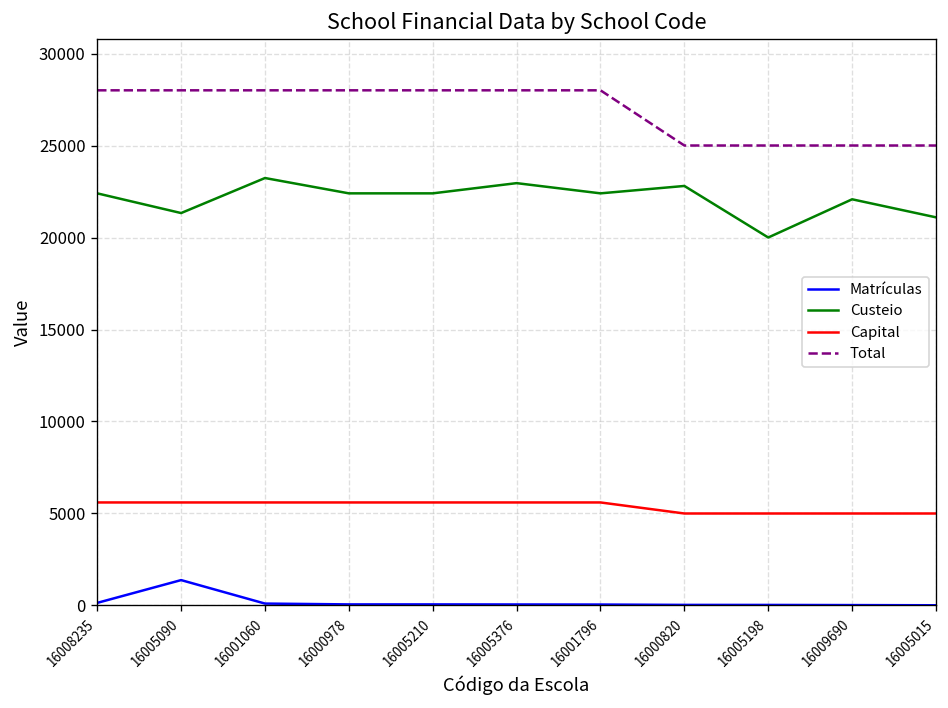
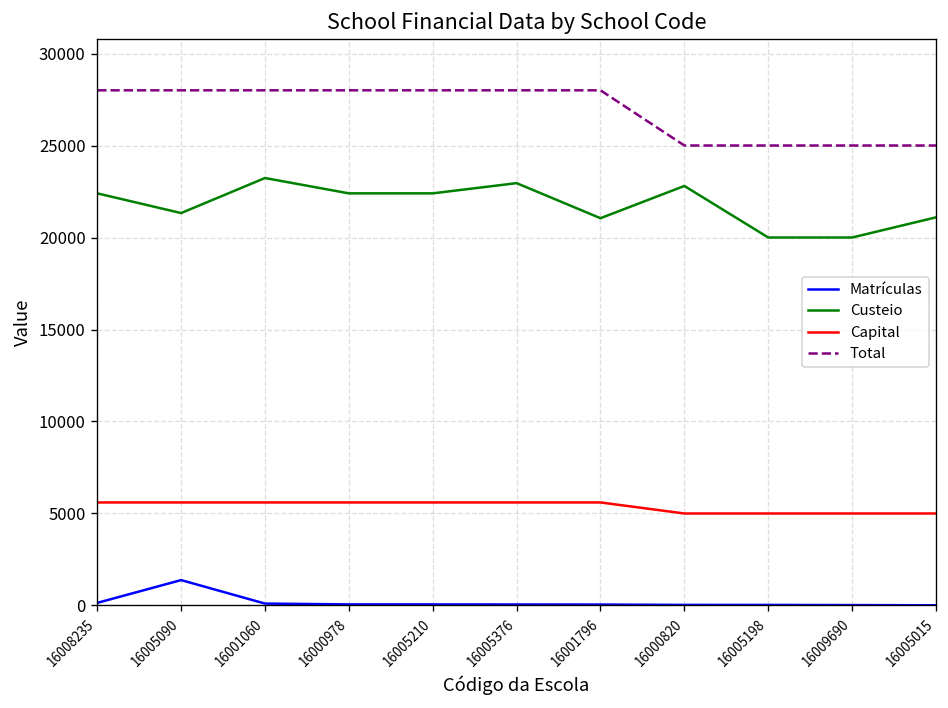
Custeio, 16001796: 22400 -> 21000
Custeio, 16009690: 22100 -> 20000
